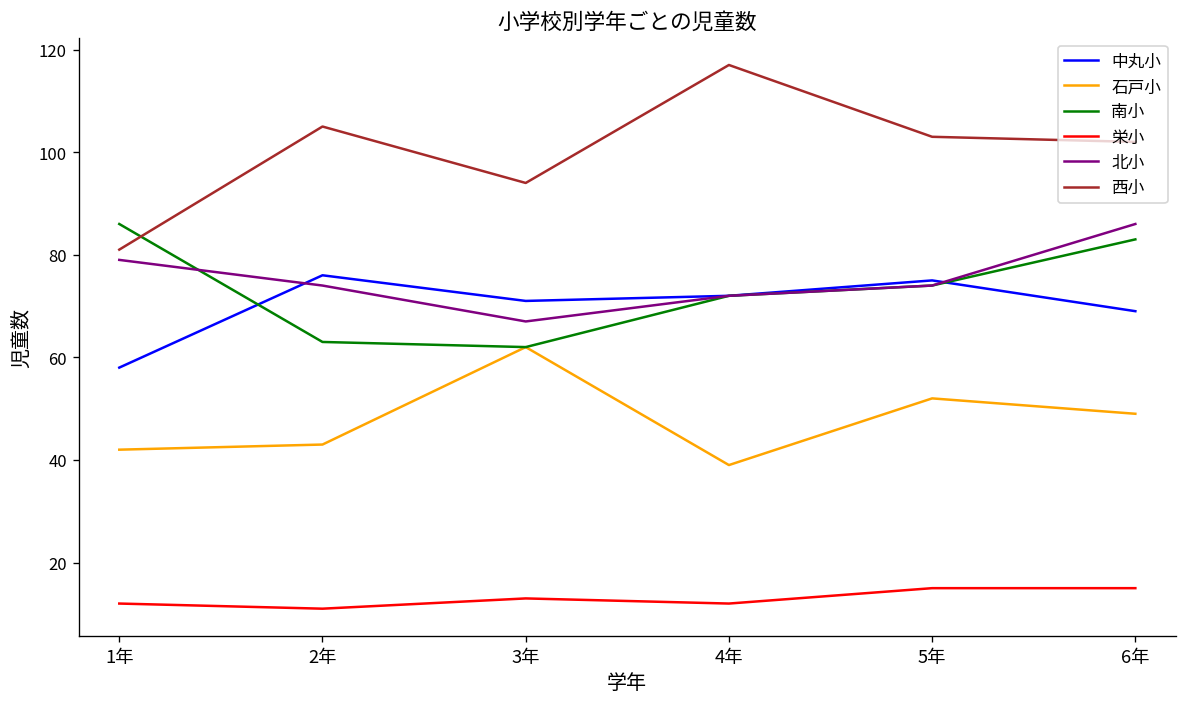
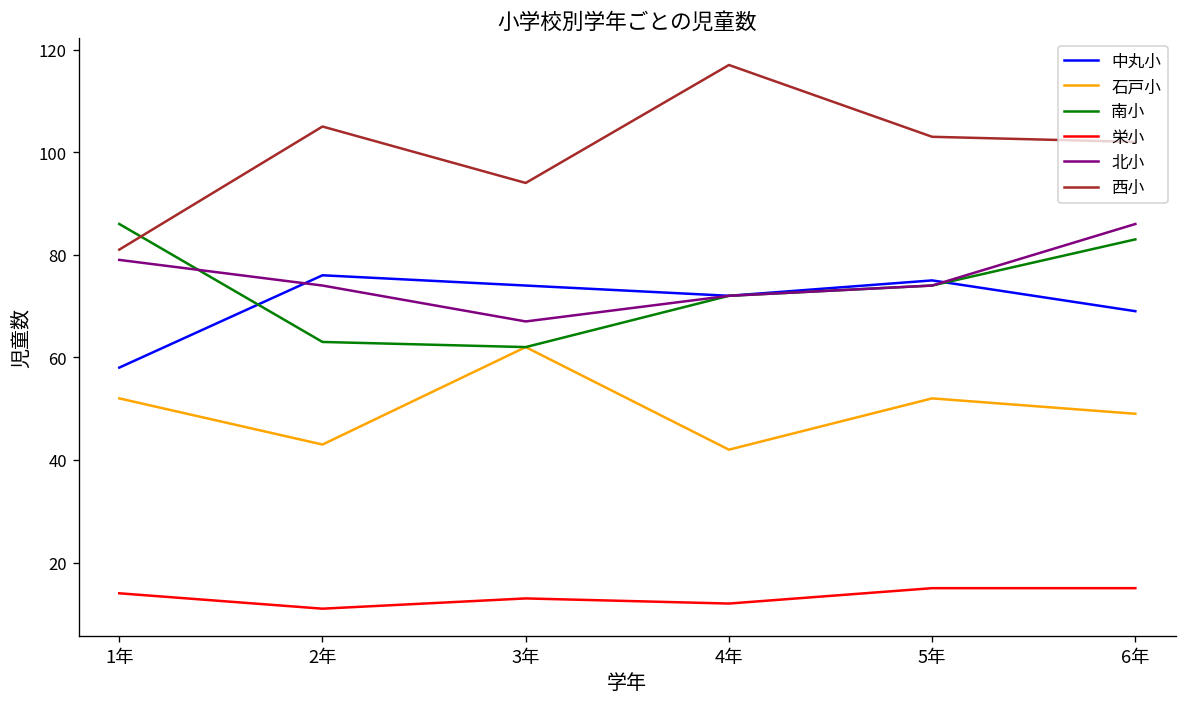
石戸小, 1年: 42 -> 52
栄小, 1年: 12 -> 14
中丸小, 3年: 71 -> 74
石戸小, 4年: 39 -> 42
